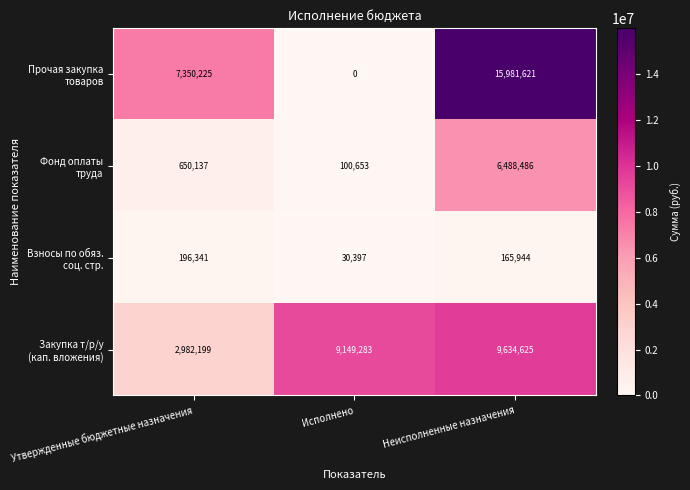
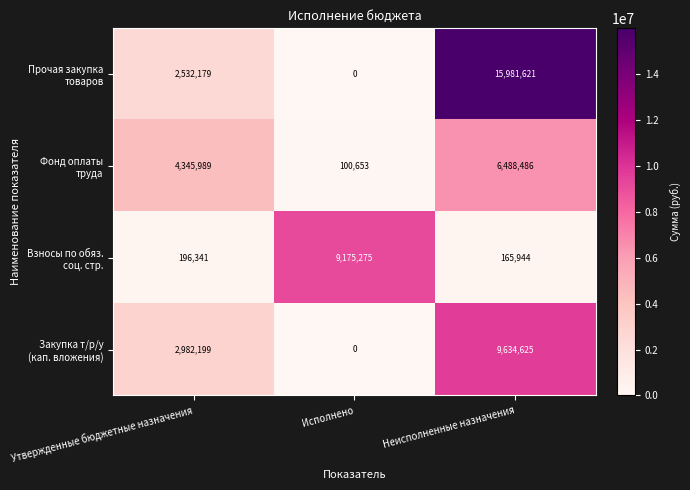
Прочая закупка товаров, Утвержденные бюджетные назначения: 7,350,225 -> 2,532,179
Фонд оплаты труда, Утвержденные бюджетные назначения: 650,137 -> 4,345,989
Взносы по обяз. соц. стр., Исполнено: 30,397 -> 9,175,275
Закупка т/р/у (кап. вложения), Исполнено: 9,149,283 -> 0
